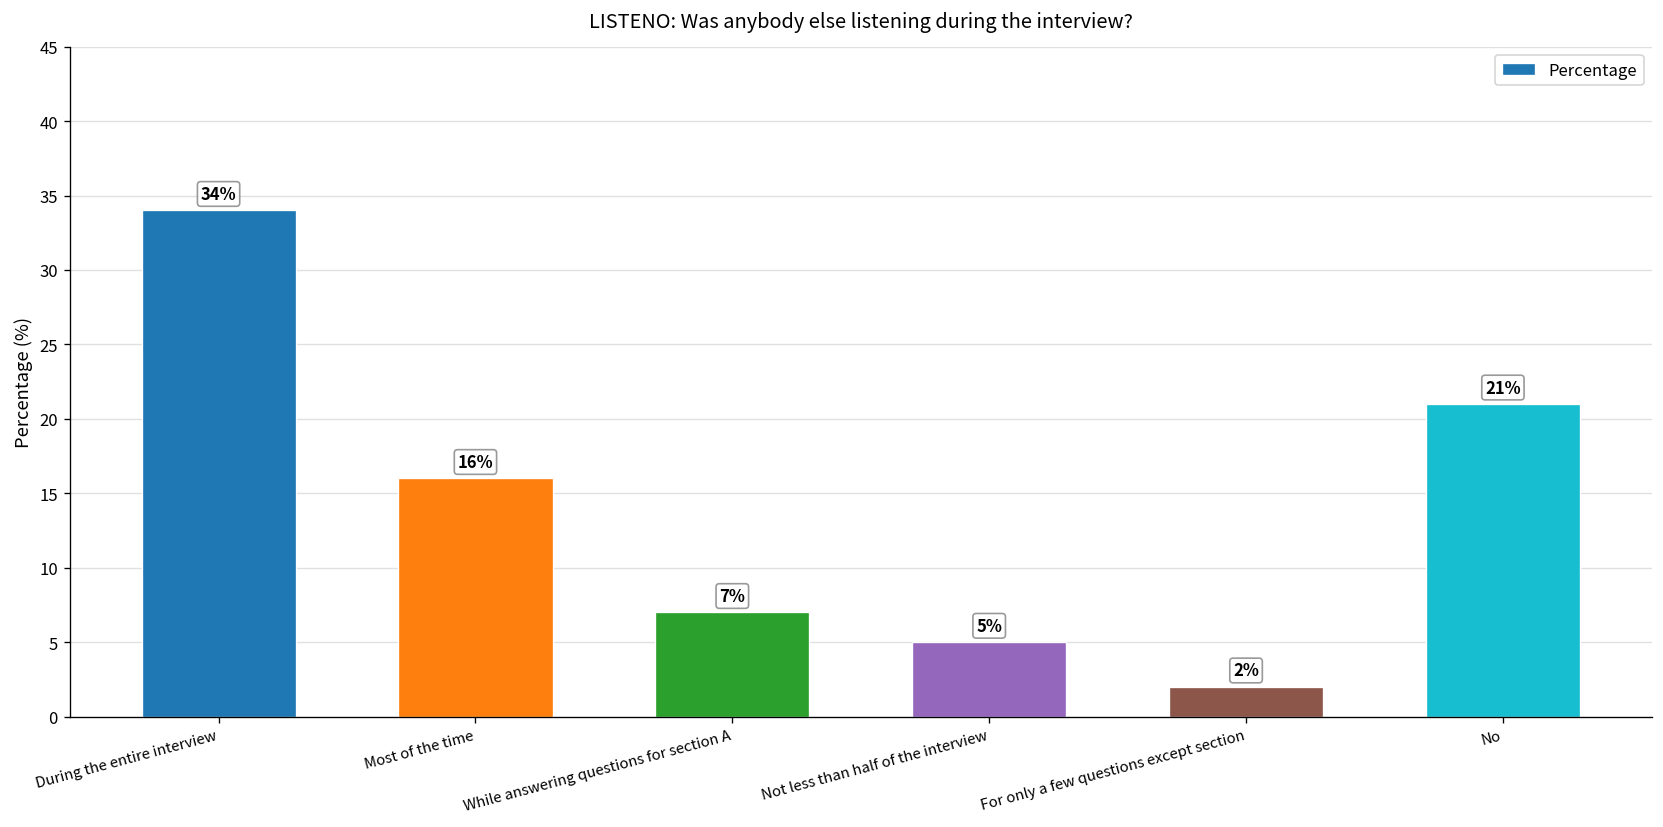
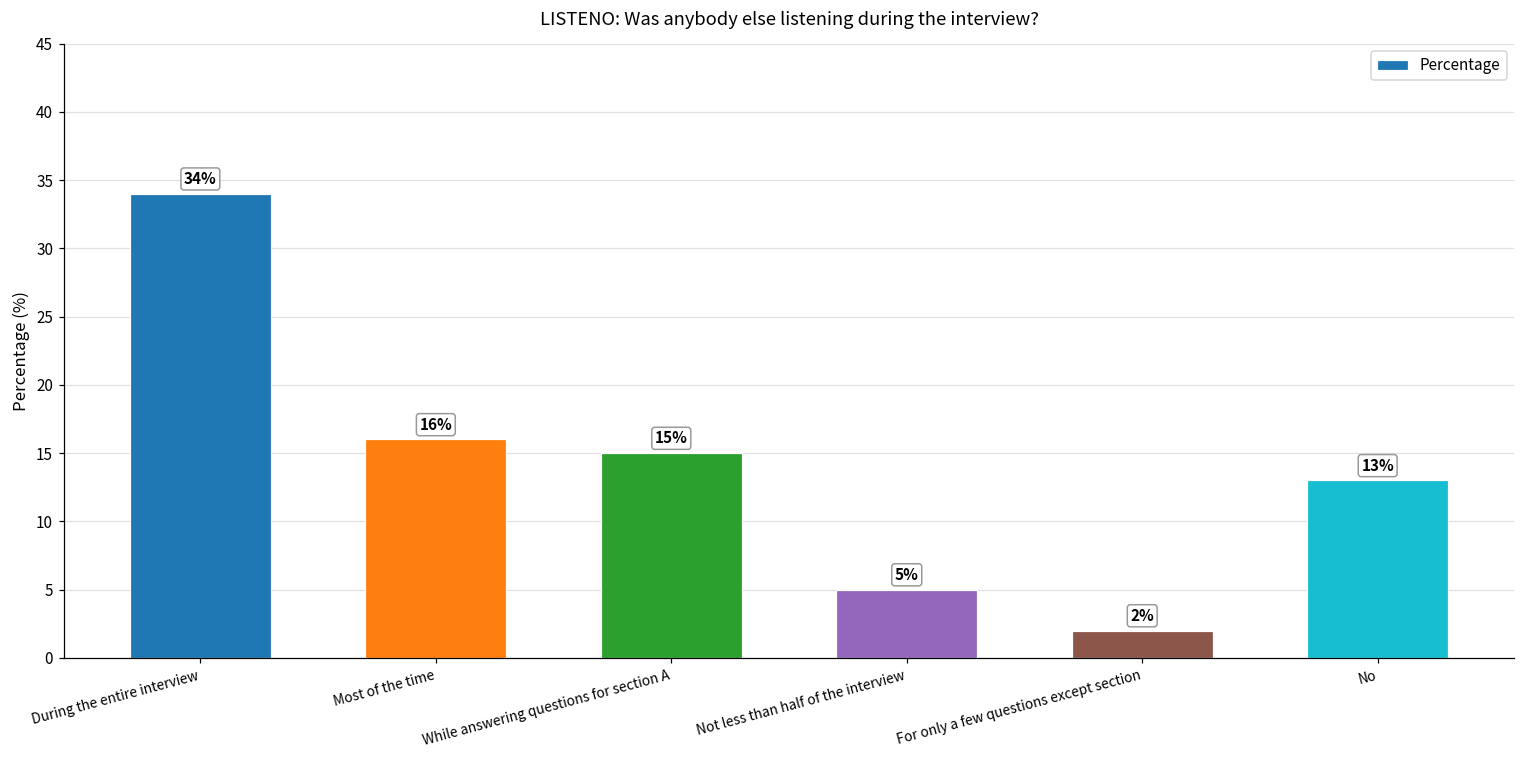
While answering questions for section A: 7% -> 15%
No: 21% -> 13%
